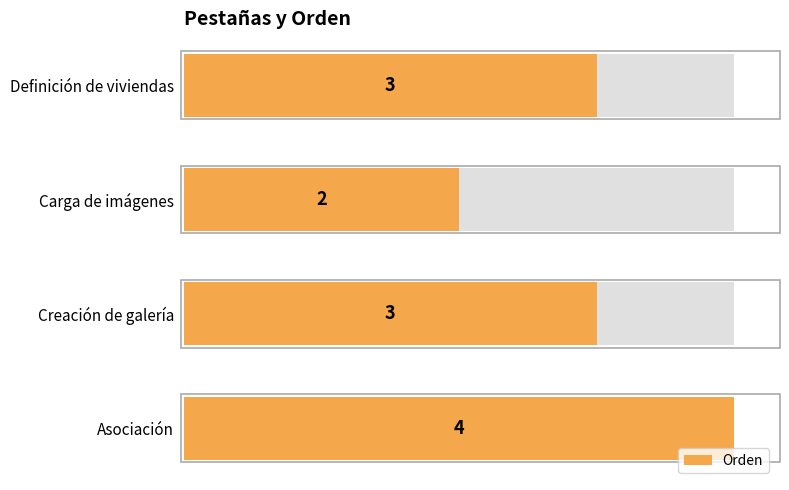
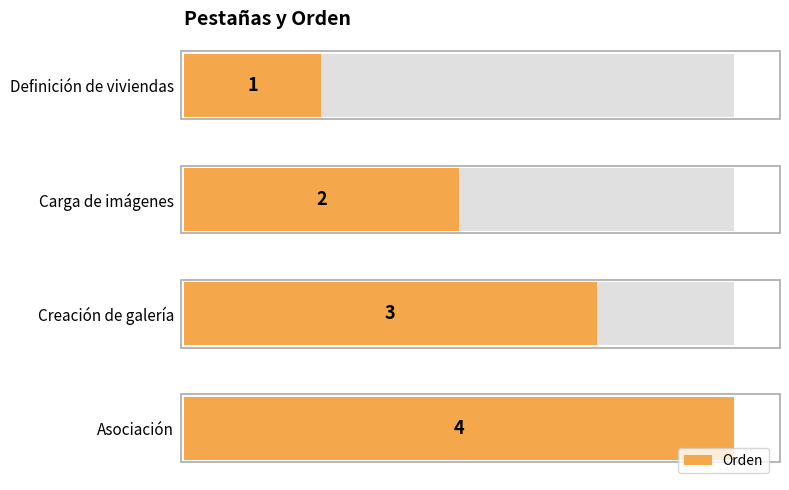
Orden, Definición de viviendas: 3 -> 1
